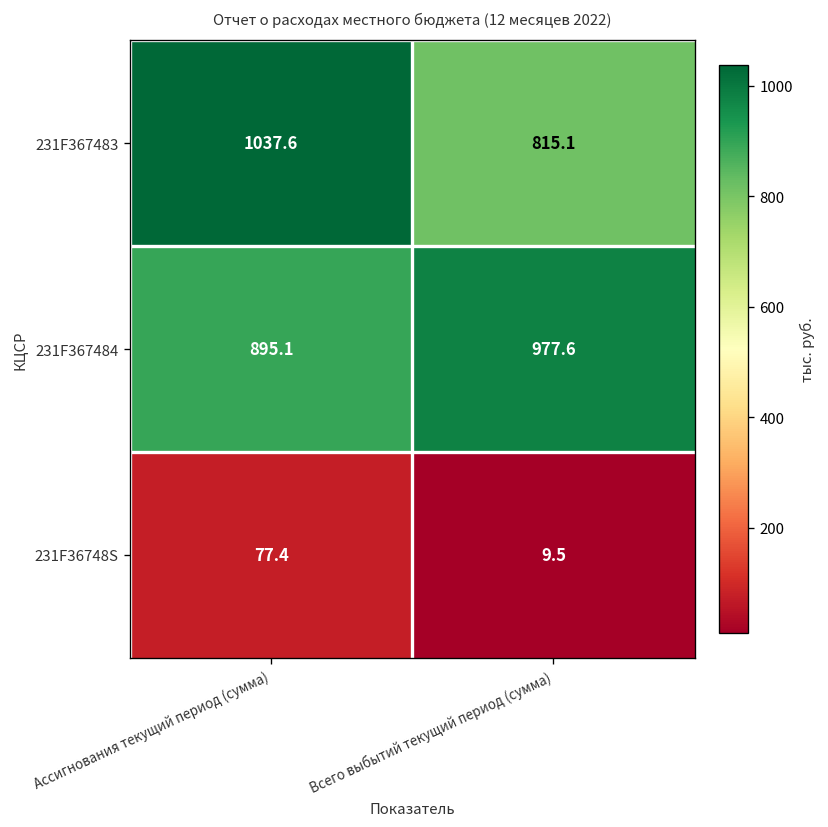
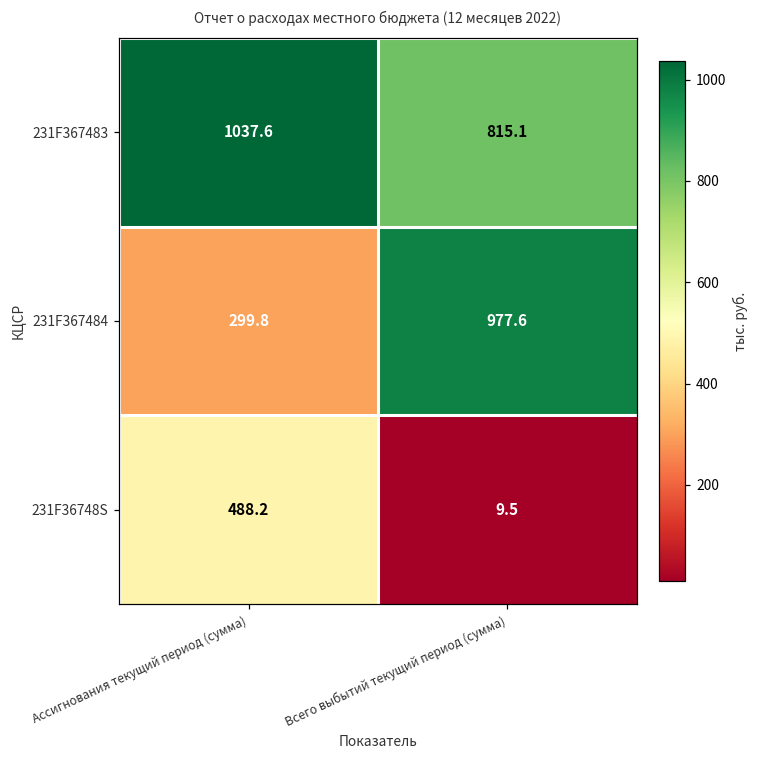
231F367484, Ассигнования текущий период (сумма): 895.1 -> 299.8
231F36748S, Ассигнования текущий период (сумма): 77.4 -> 488.2
